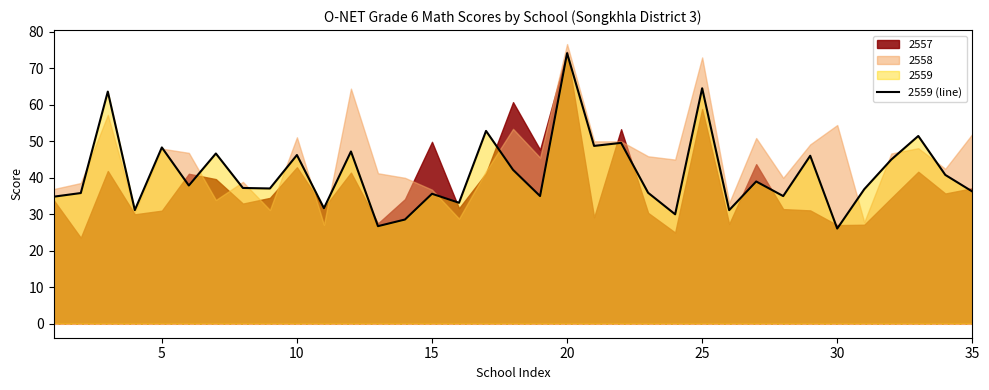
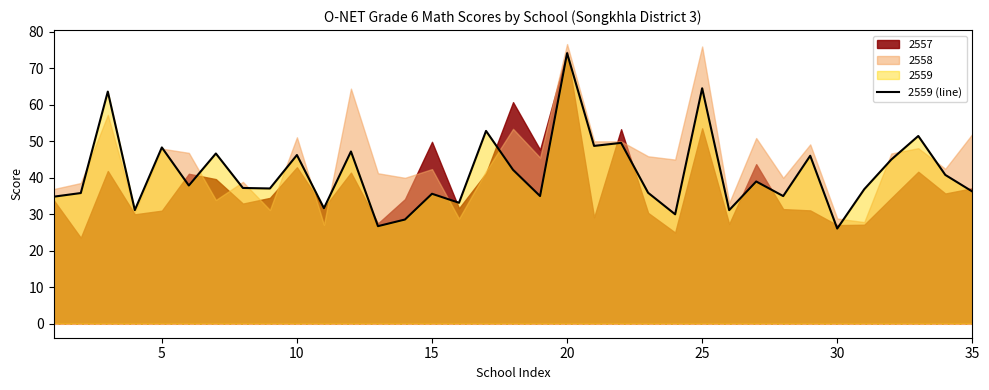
2558, 15: 37 -> 42
2557, 25: 59 -> 54
2558, 25: 73 -> 76
2558, 30: 54 -> 29
